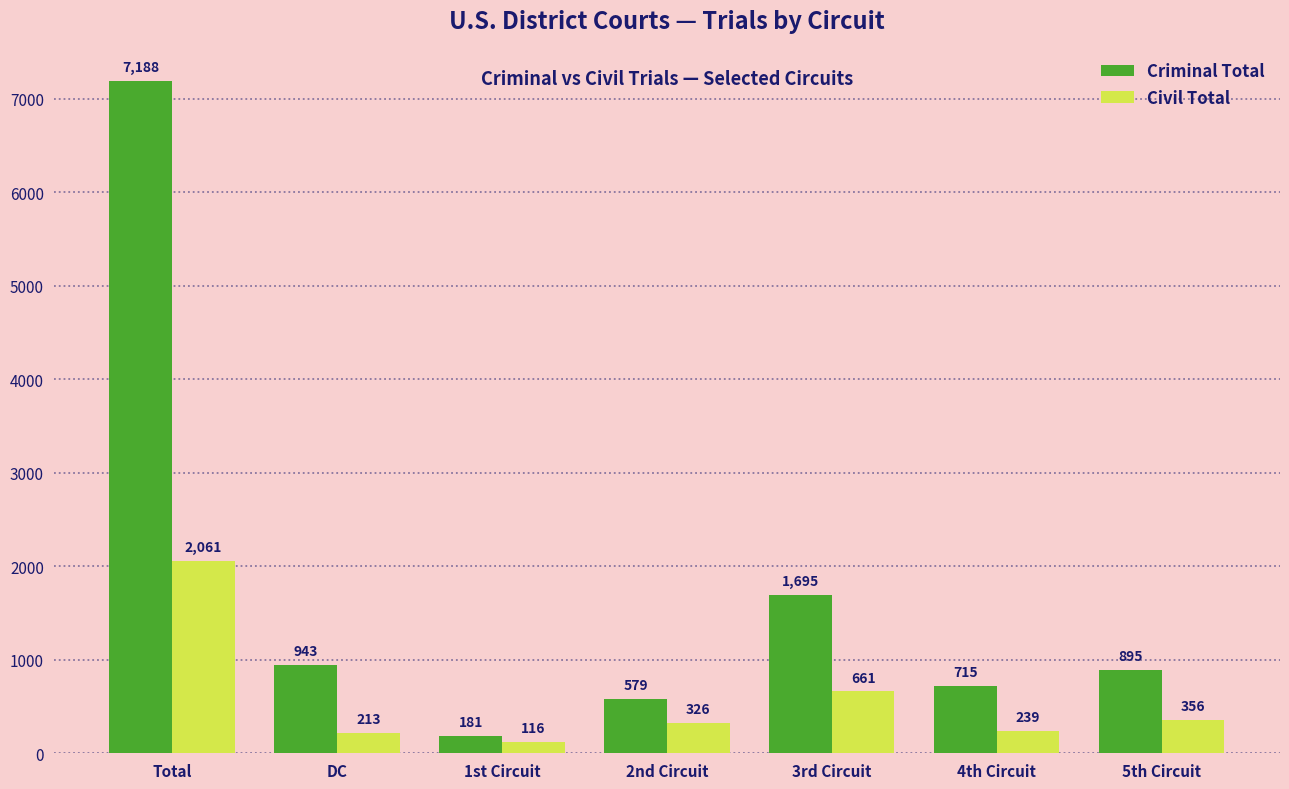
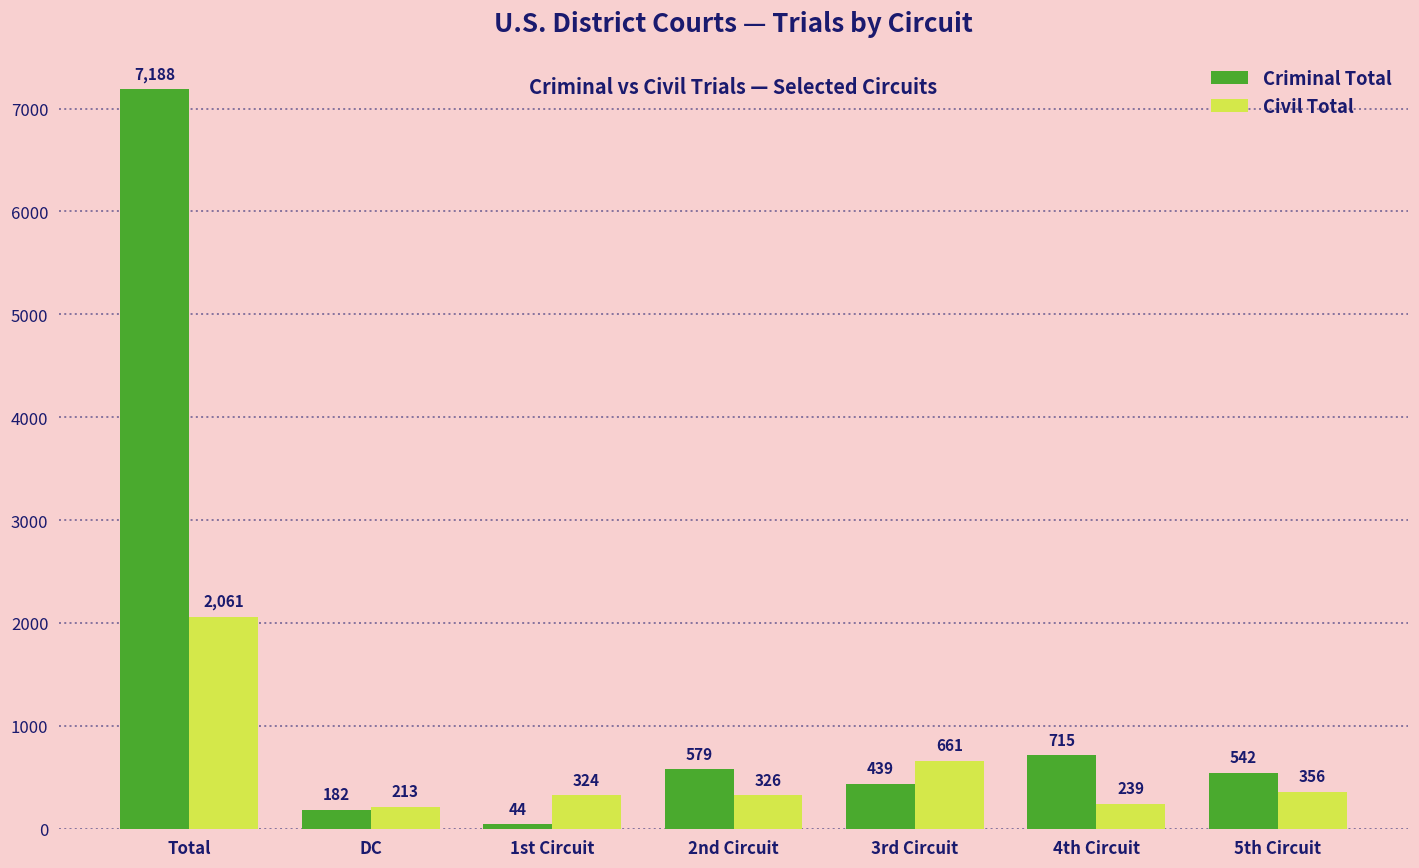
Criminal Total, DC: 943 -> 182
Criminal Total, 1st Circuit: 181 -> 44
Civil Total, 1st Circuit: 116 -> 324
Criminal Total, 3rd Circuit: 1,695 -> 439
Criminal Total, 5th Circuit: 895 -> 542
